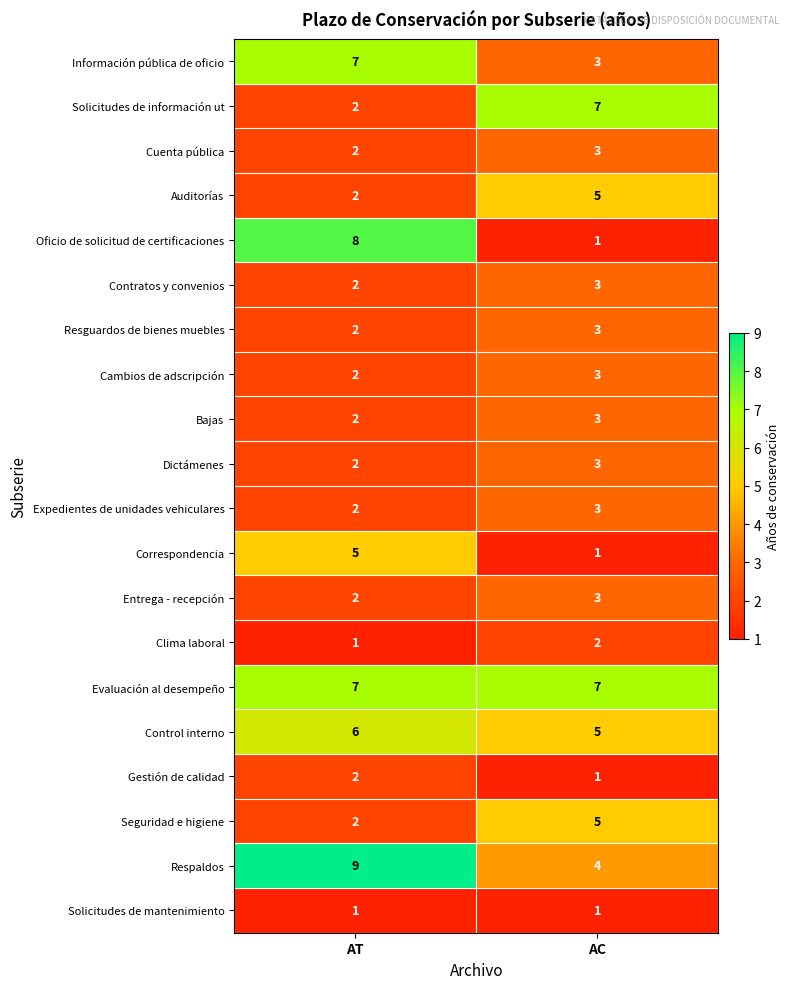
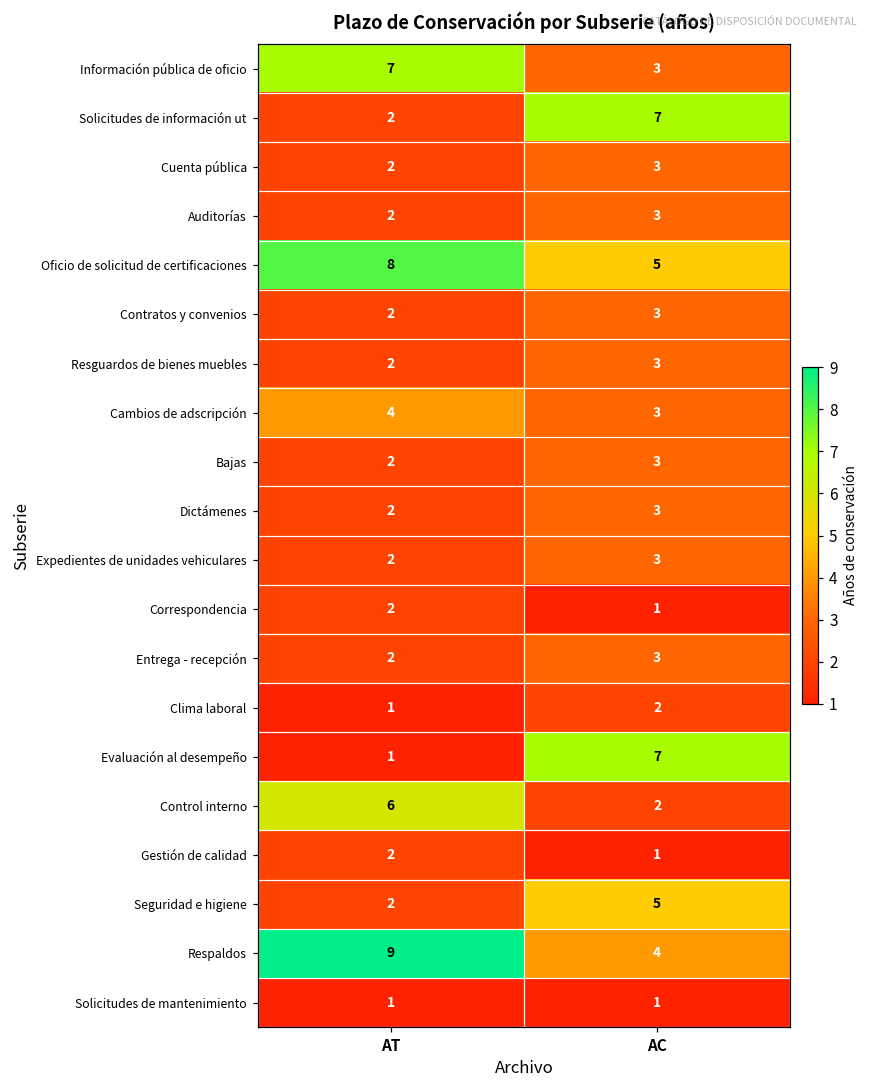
Auditorías, AC: 5 -> 3
Oficio de solicitud de certificaciones, AC: 1 -> 5
Cambios de adscripción, AT: 2 -> 4
Correspondencia, AT: 5 -> 2
Evaluación al desempeño, AT: 7 -> 1
Control interno, AC: 5 -> 2
